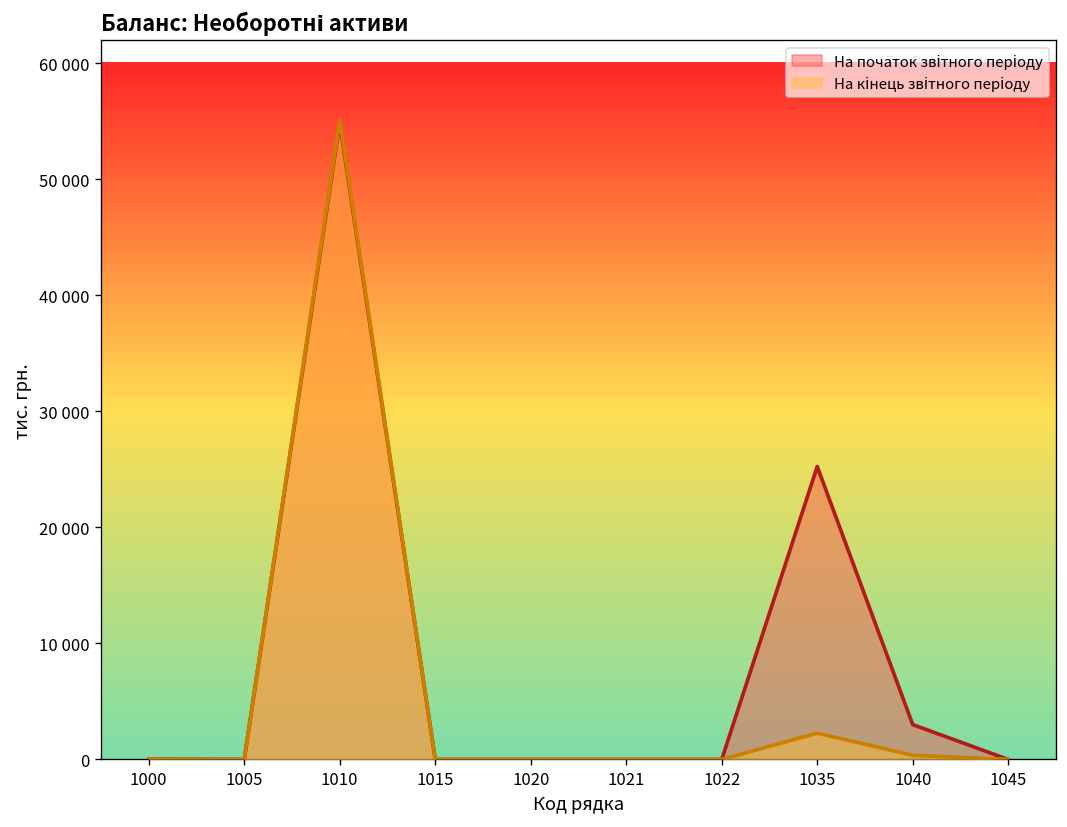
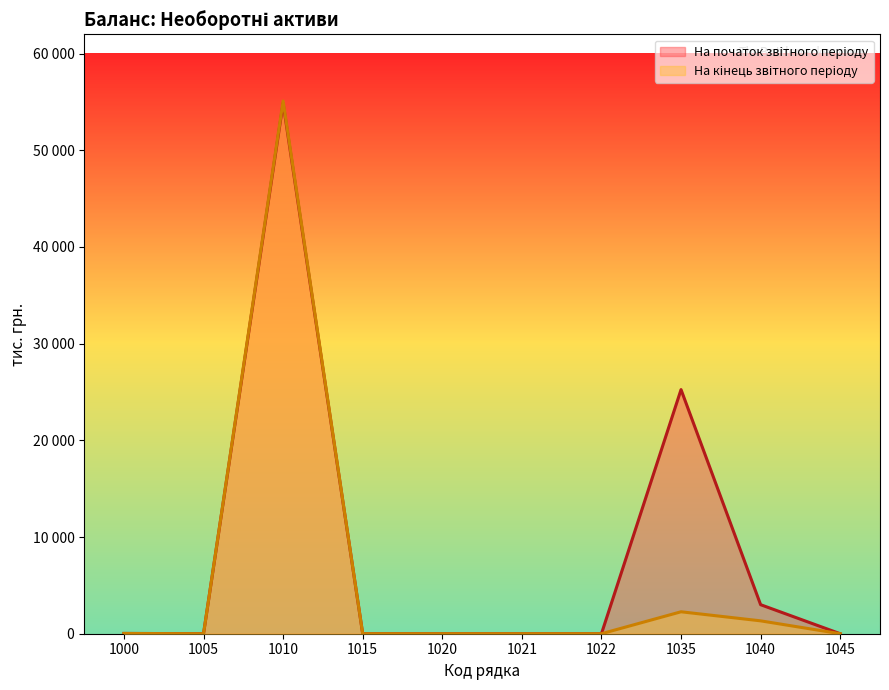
На кінець звітного періоду, 1040: 0 -> 1000
